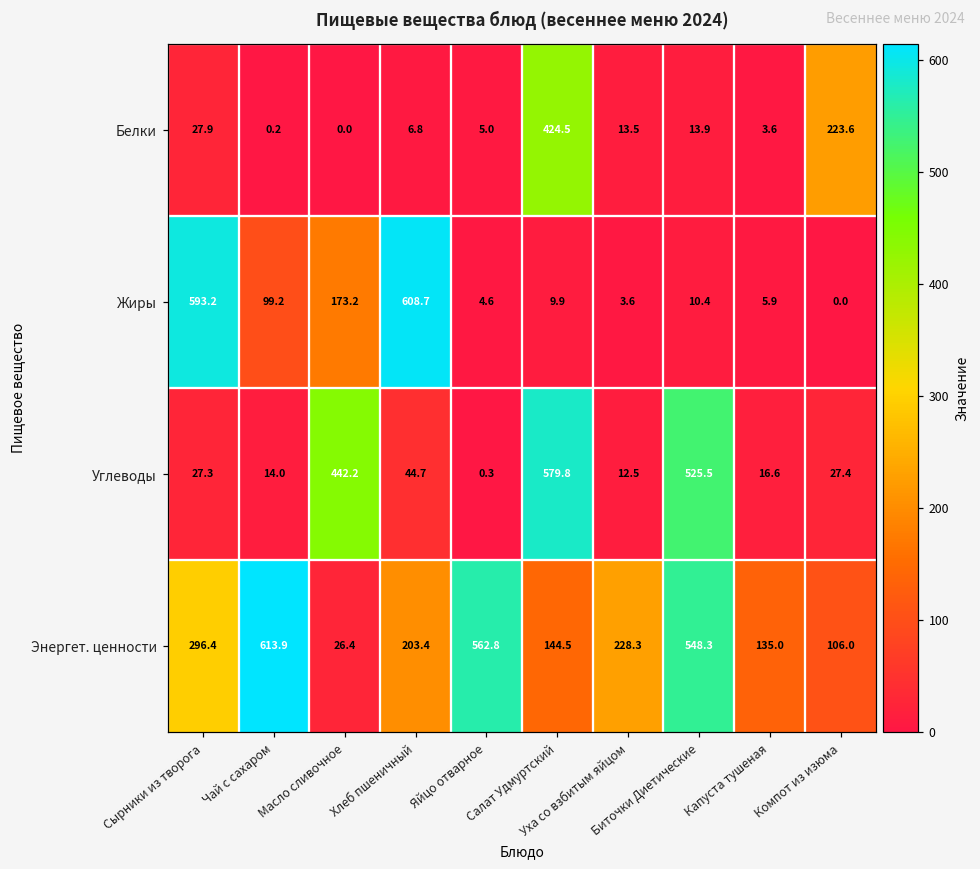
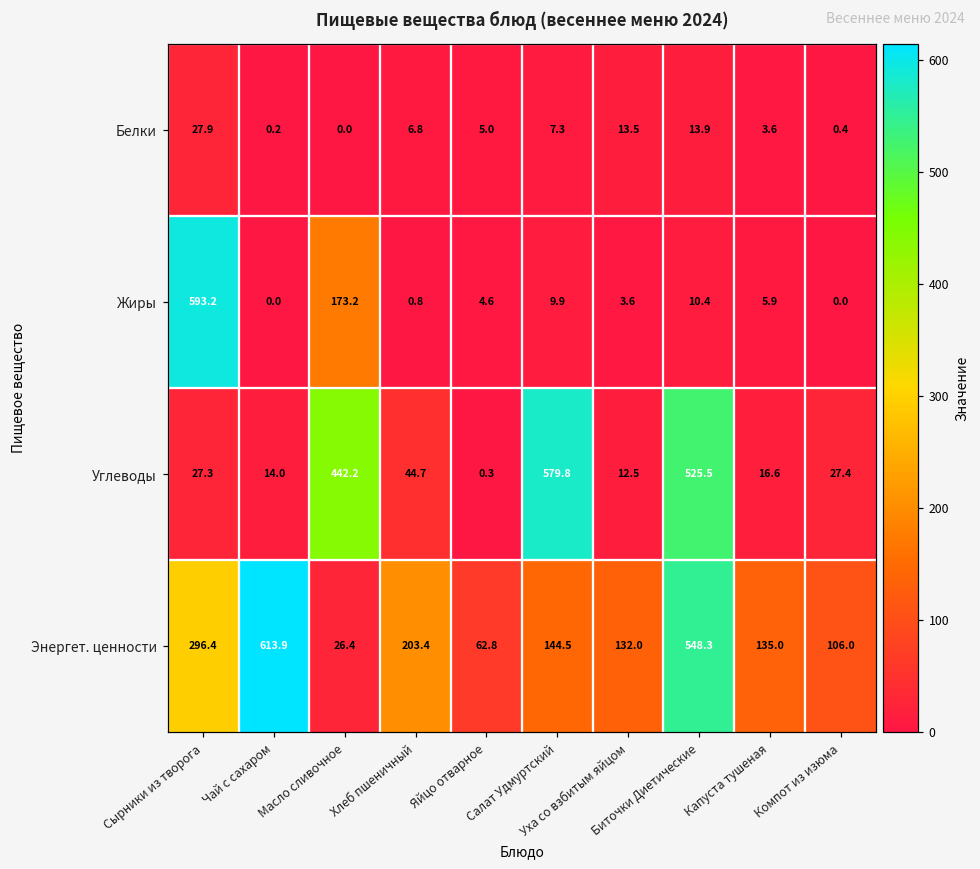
Белки, Салат Удмуртский: 424.5 -> 7.3
Белки, Компот из изюма: 223.6 -> 0.4
Жиры, Чай с сахаром: 99.2 -> 0.0
Жиры, Хлеб пшеничный: 608.7 -> 0.8
Энергет. ценности, Яйцо отварное: 562.8 -> 62.8
Энергет. ценности, Уха со взбитым яйцом: 228.3 -> 132.0
